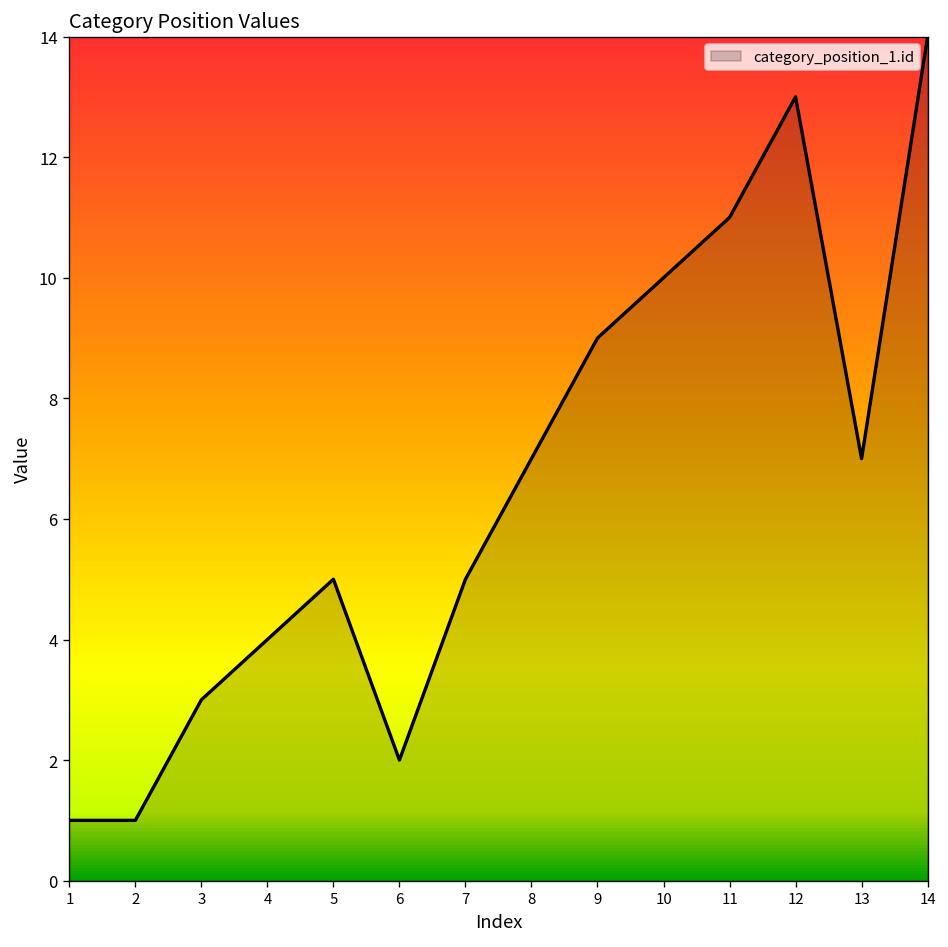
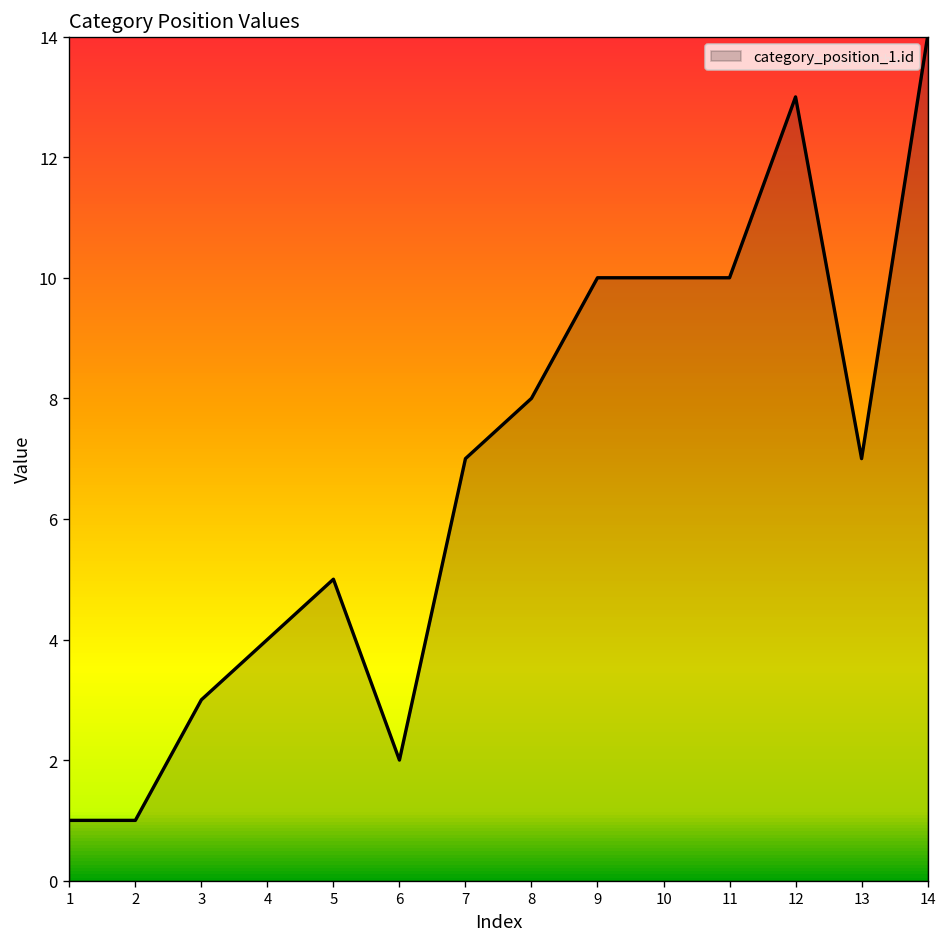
7: 5 -> 7
8: 7 -> 8
9: 9 -> 10
11: 11 -> 10
